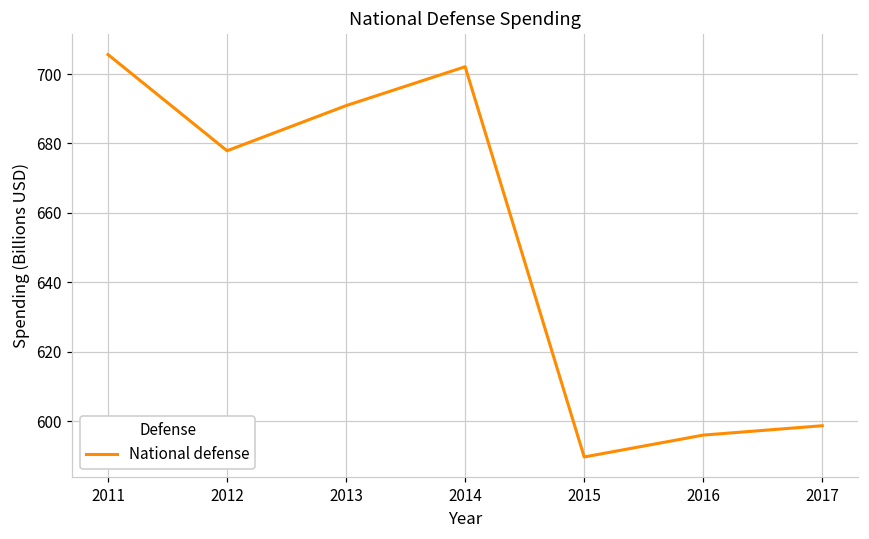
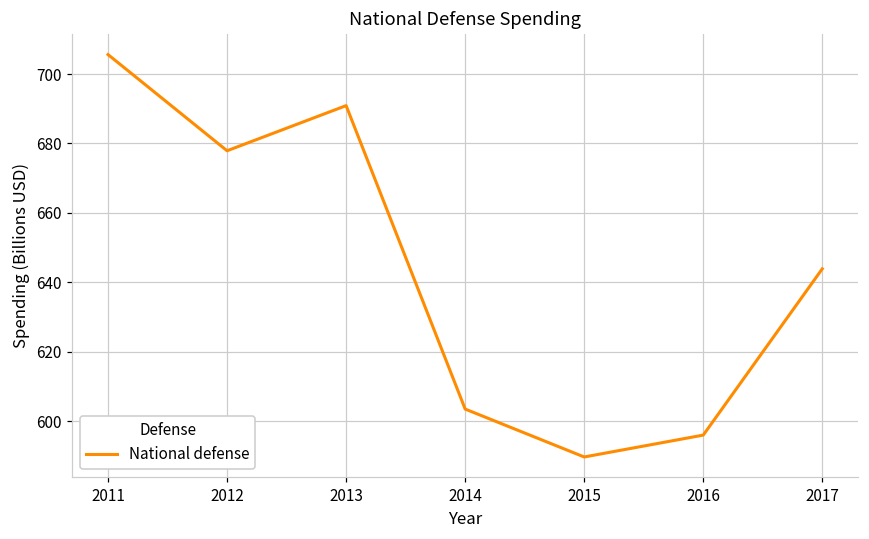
2014: 702 -> 604
2017: 599 -> 644
